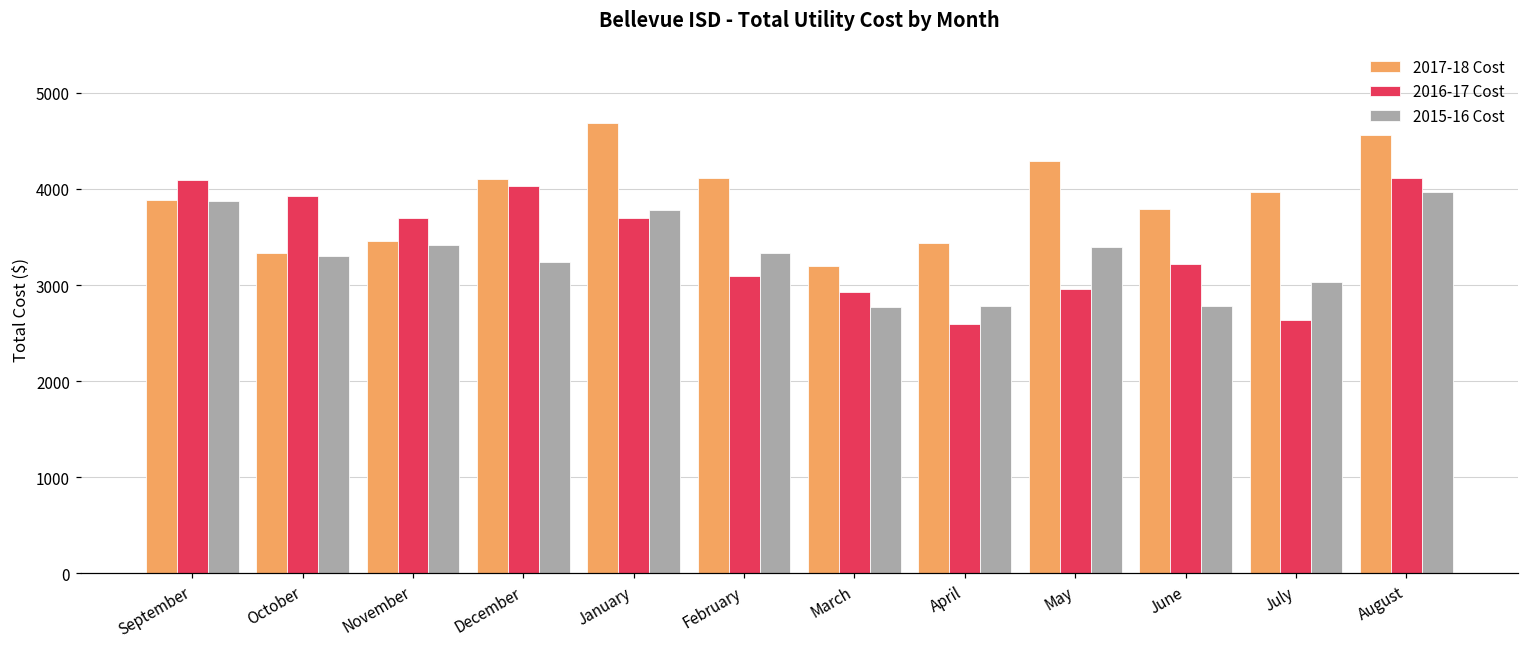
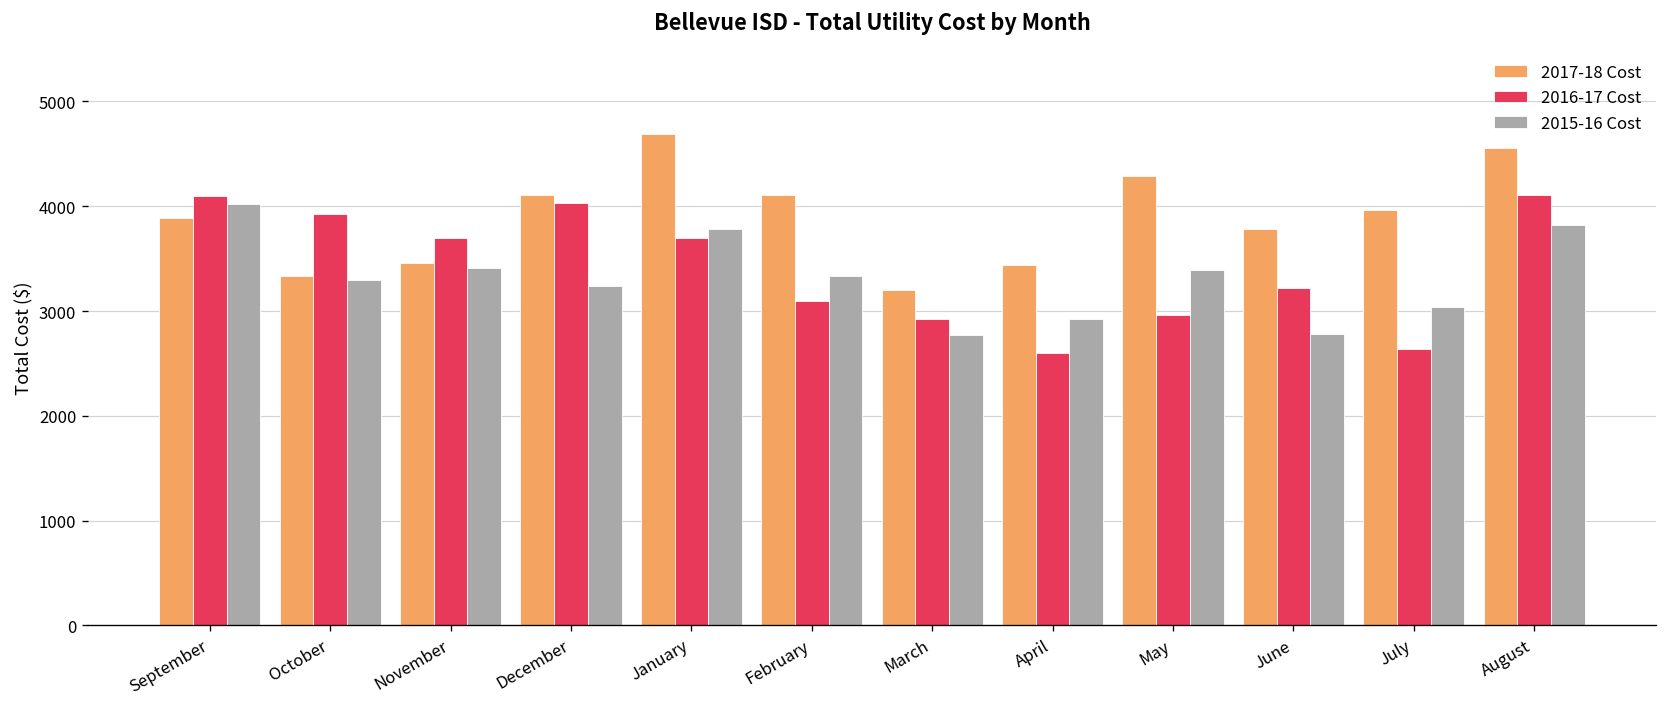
2015-16 Cost, September: 3900 -> 4000
2015-16 Cost, April: 2800 -> 2900
2015-16 Cost, August: 4000 -> 3800
